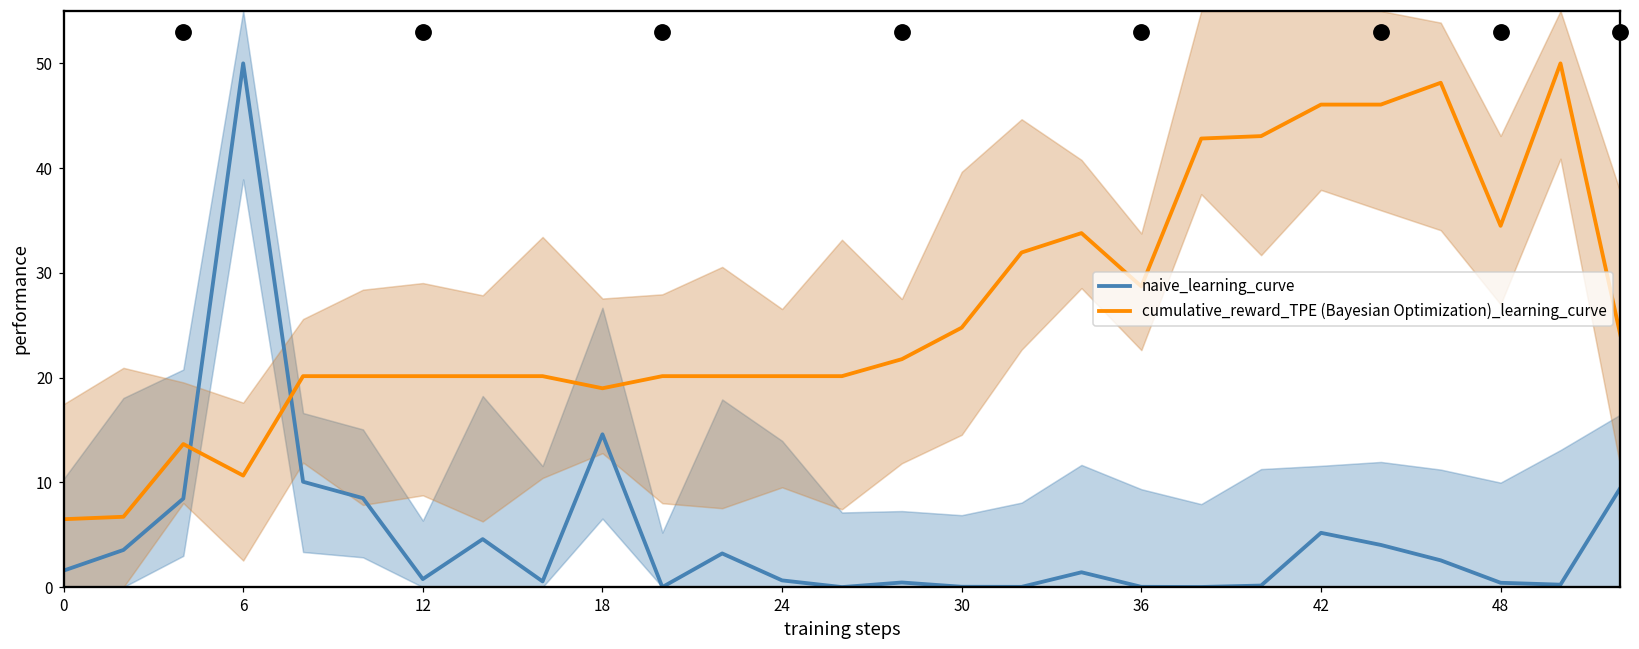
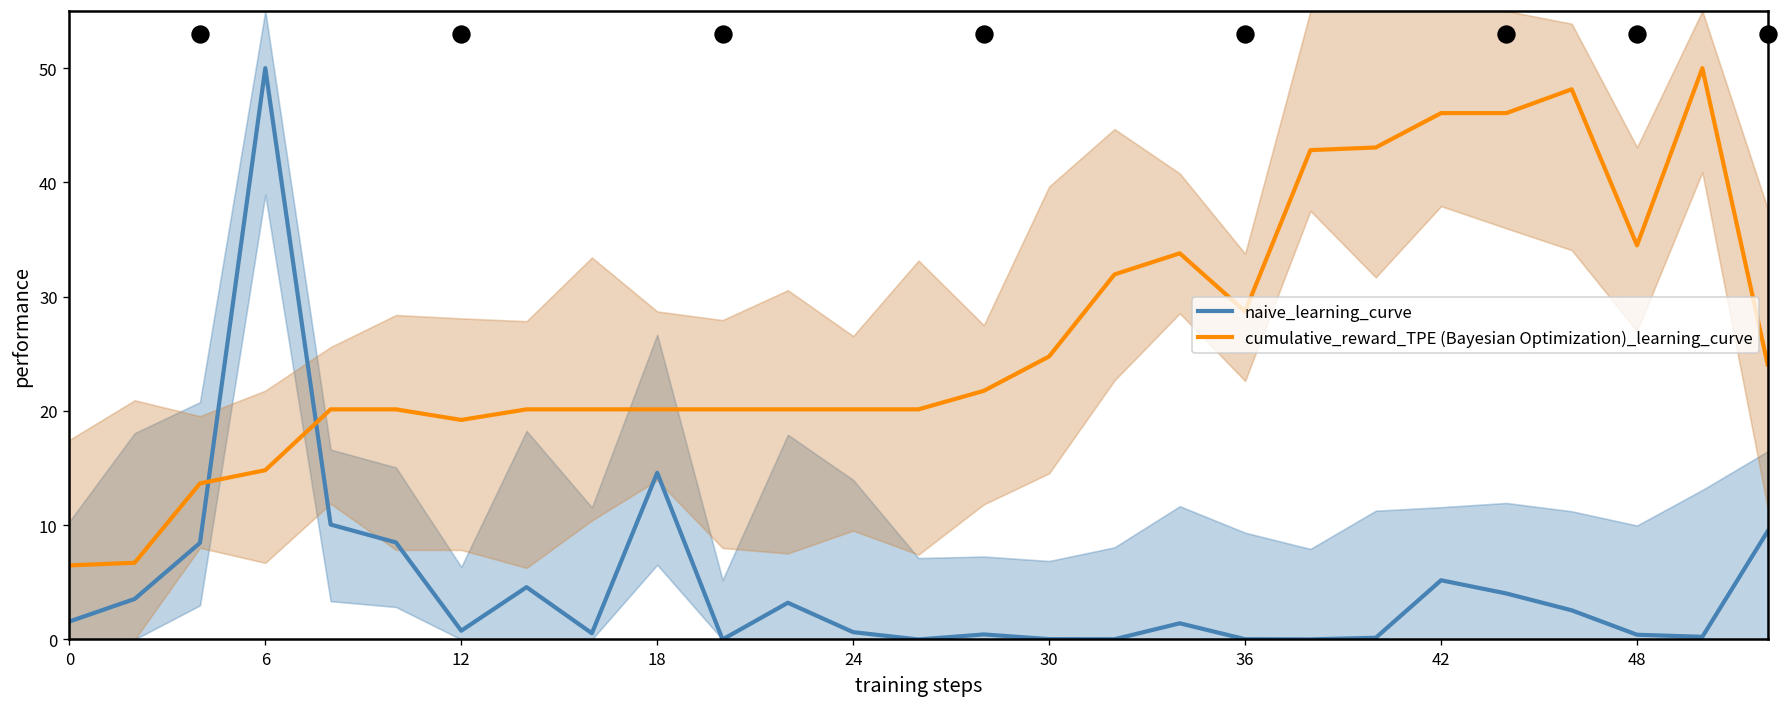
cumulative_reward_TPE (Bayesian Optimization)_learning_curve, 6: 11 -> 15
cumulative_reward_TPE (Bayesian Optimization)_learning_curve, 12: 20 -> 19
cumulative_reward_TPE (Bayesian Optimization)_learning_curve, 18: 19 -> 20
